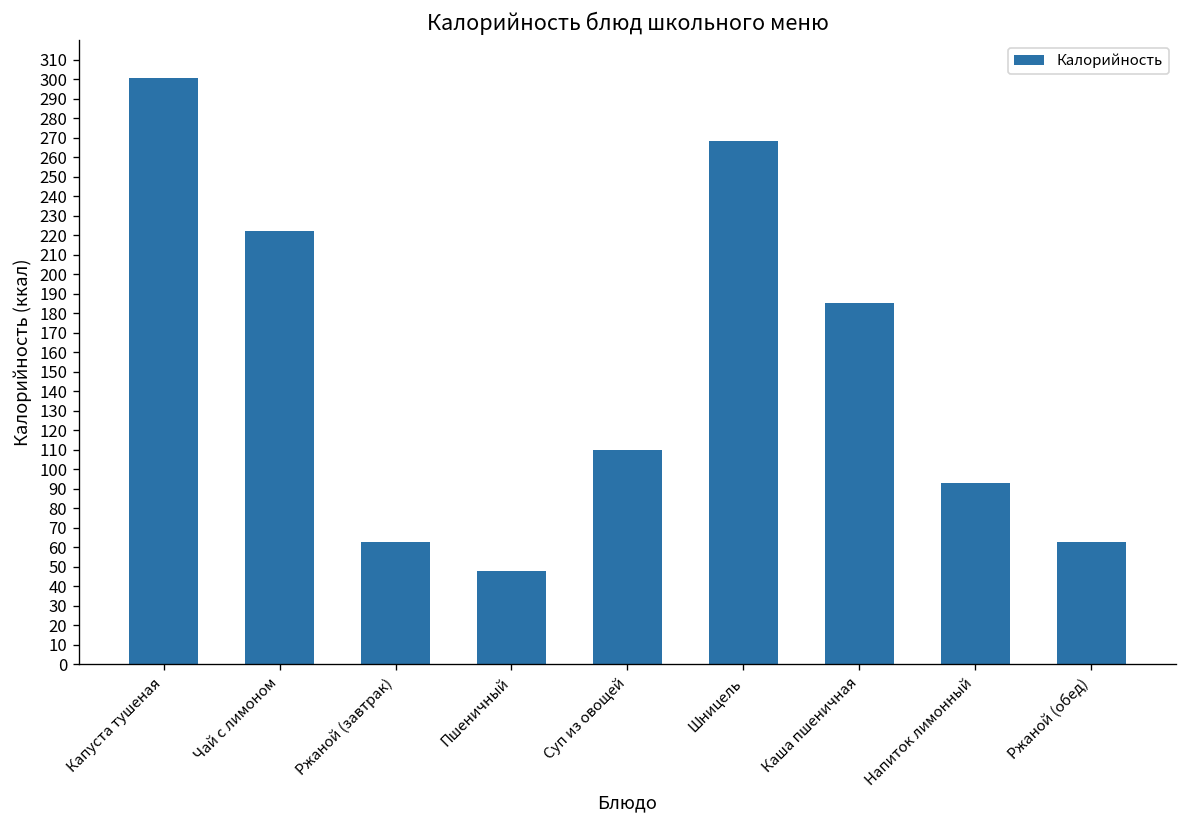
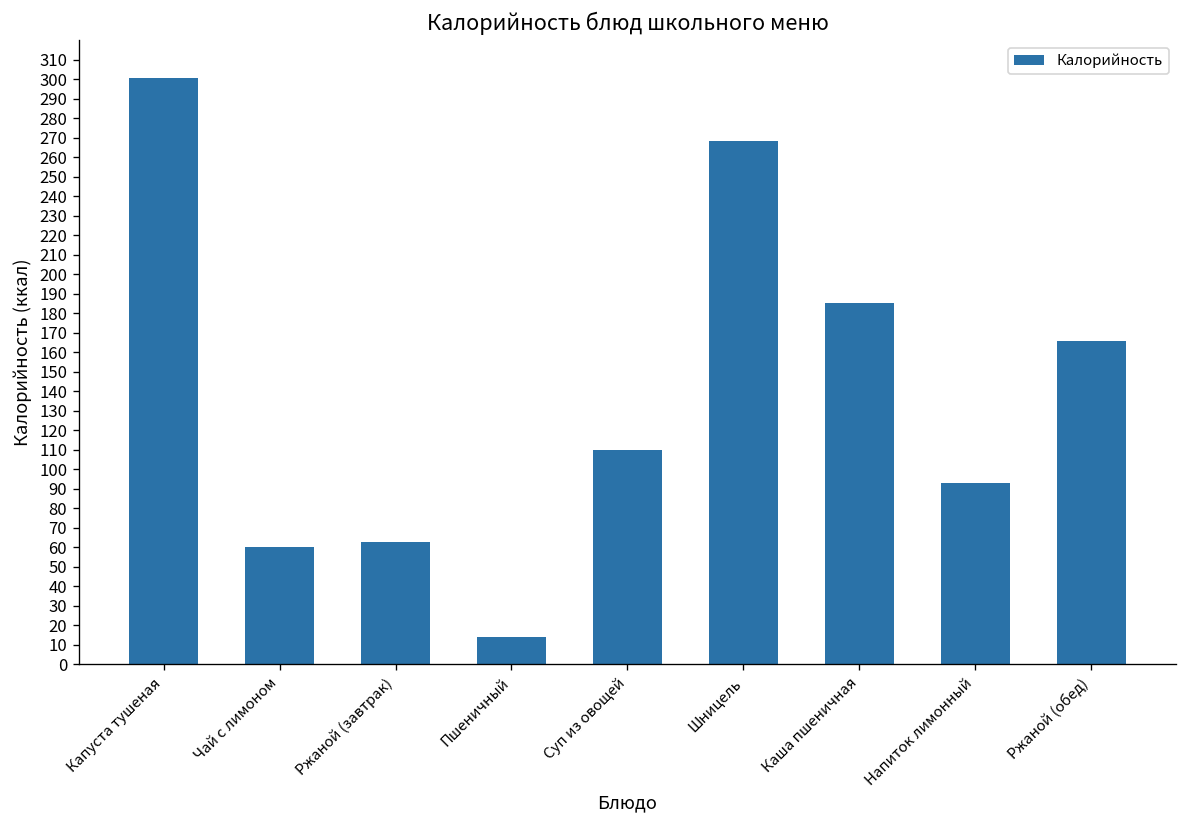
Чай с лимоном: 222 -> 60
Пшеничный: 48 -> 14
Ржаной (обед): 63 -> 166
